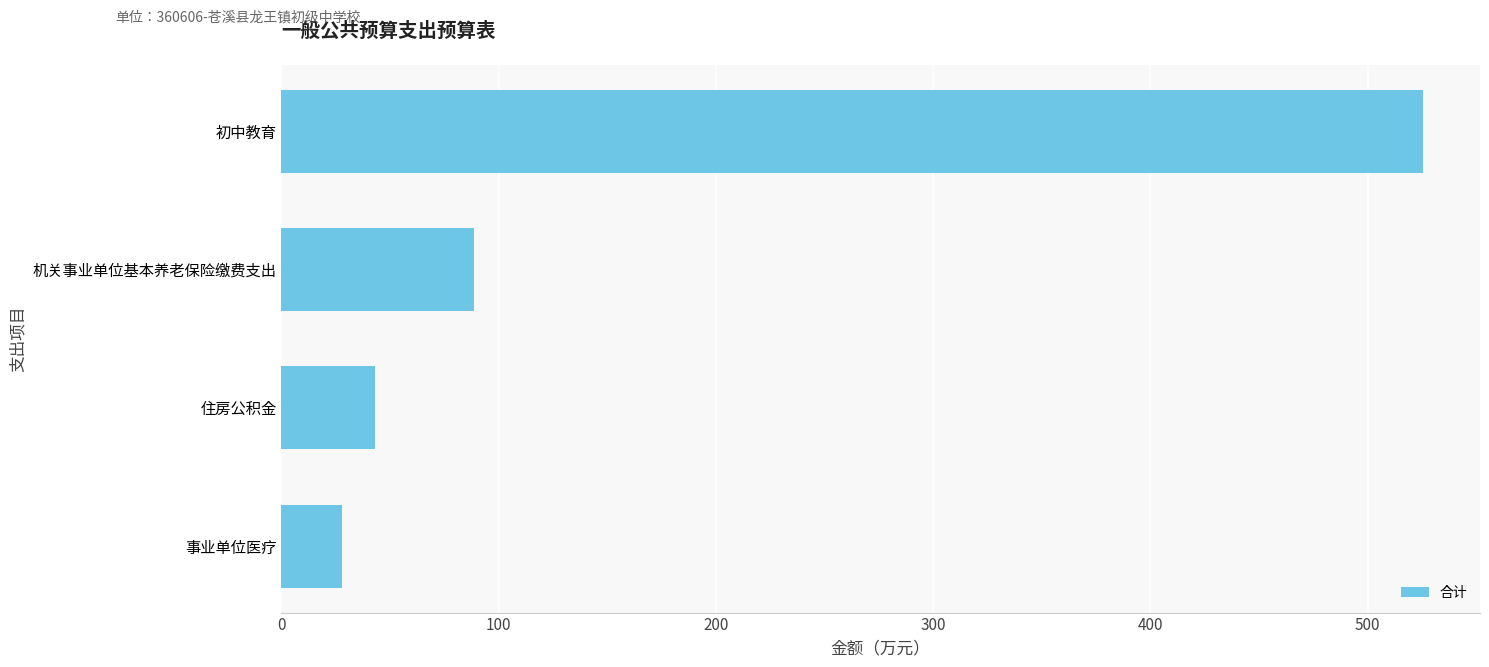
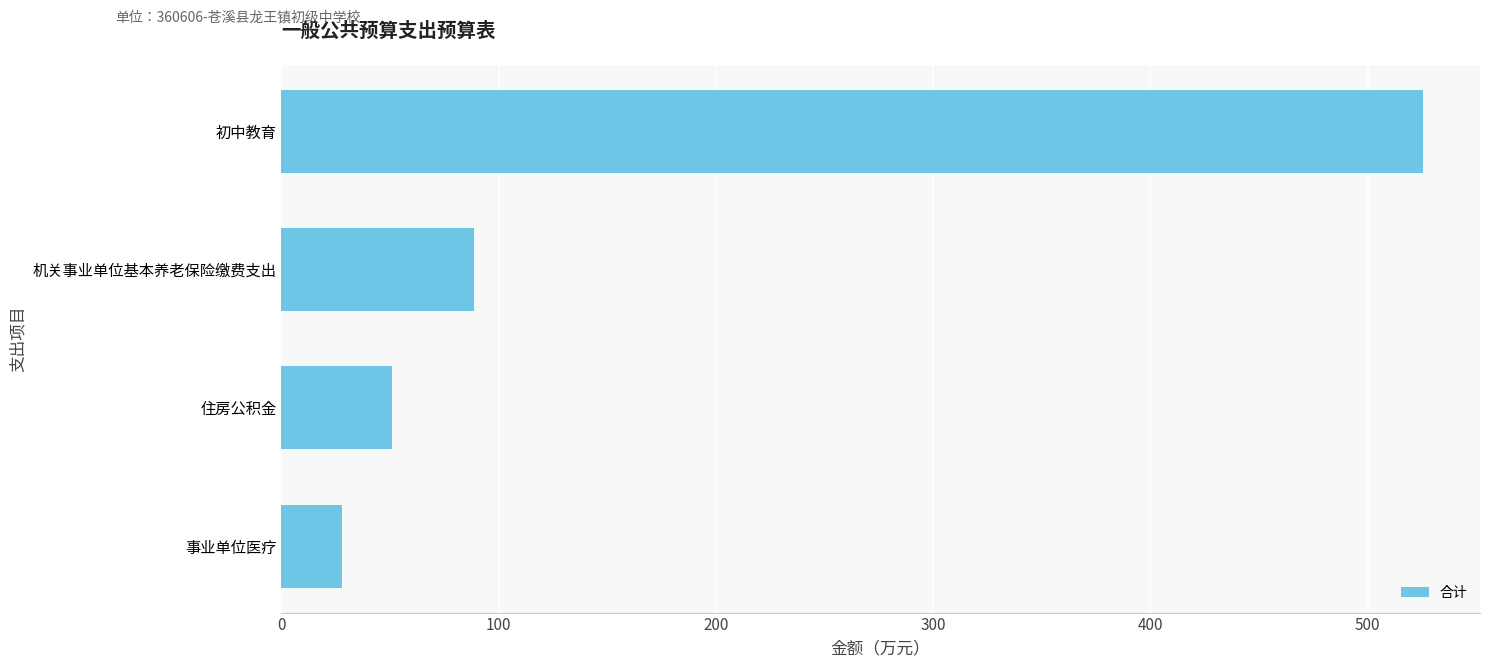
住房公积金: 43 -> 51
